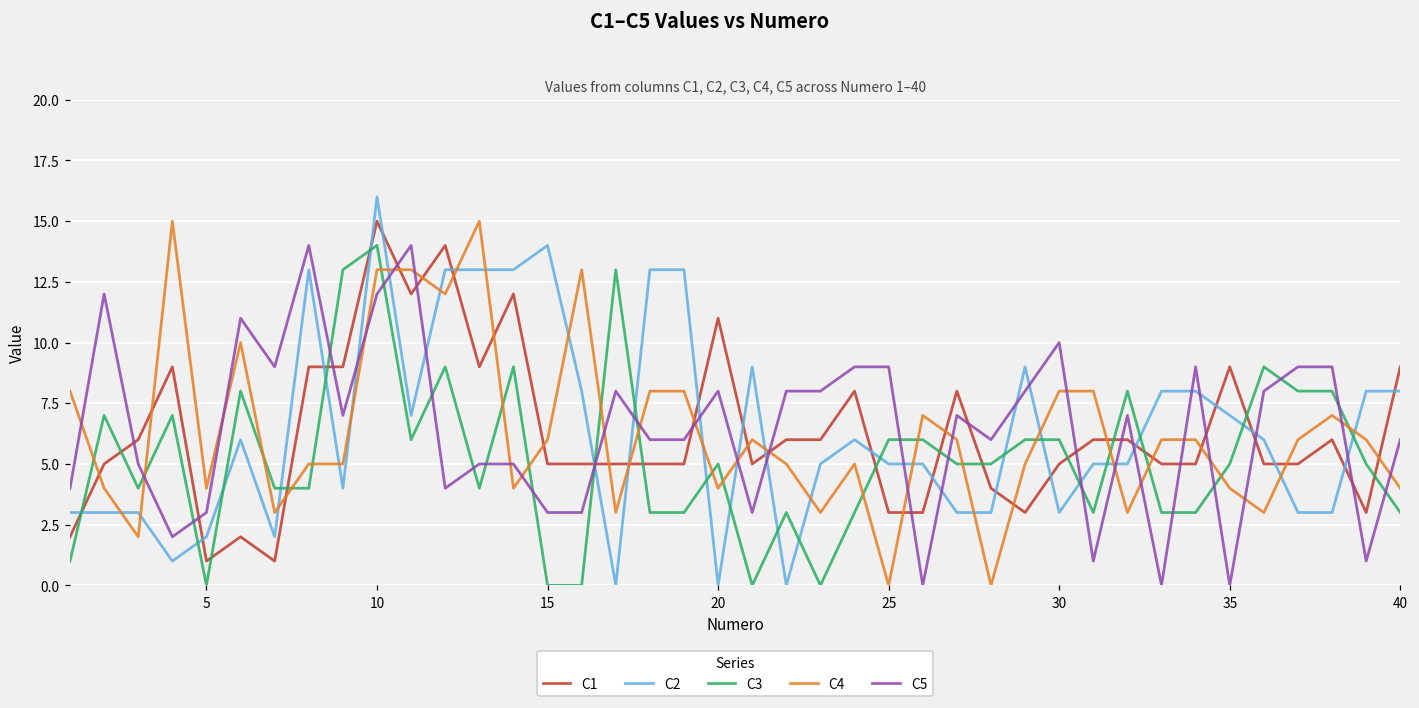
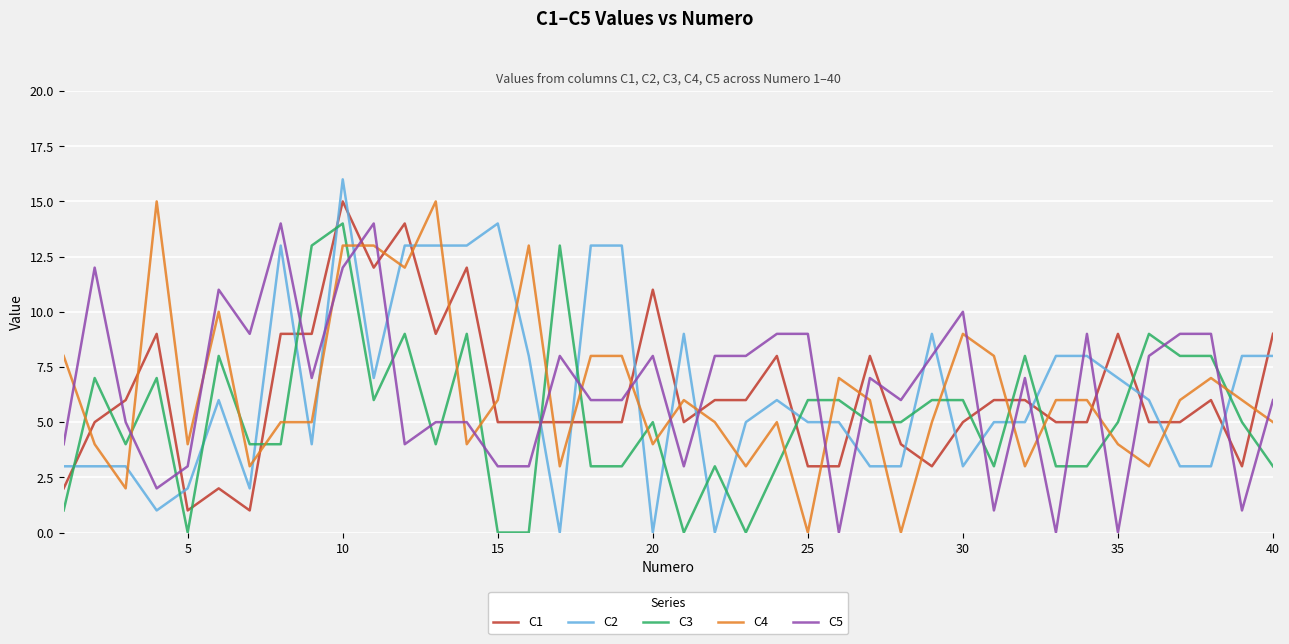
C4, 30: 8 -> 9
C4, 40: 4 -> 5
